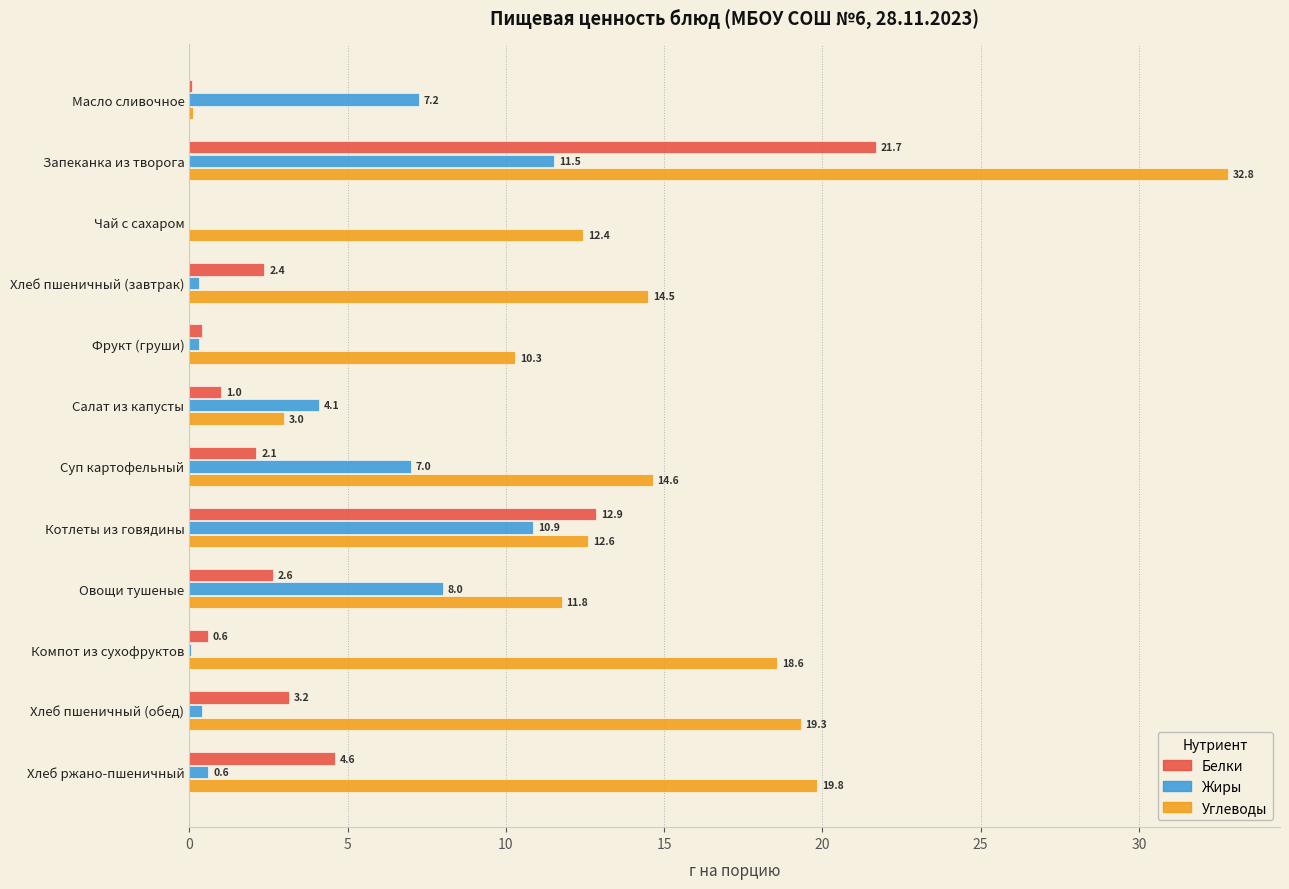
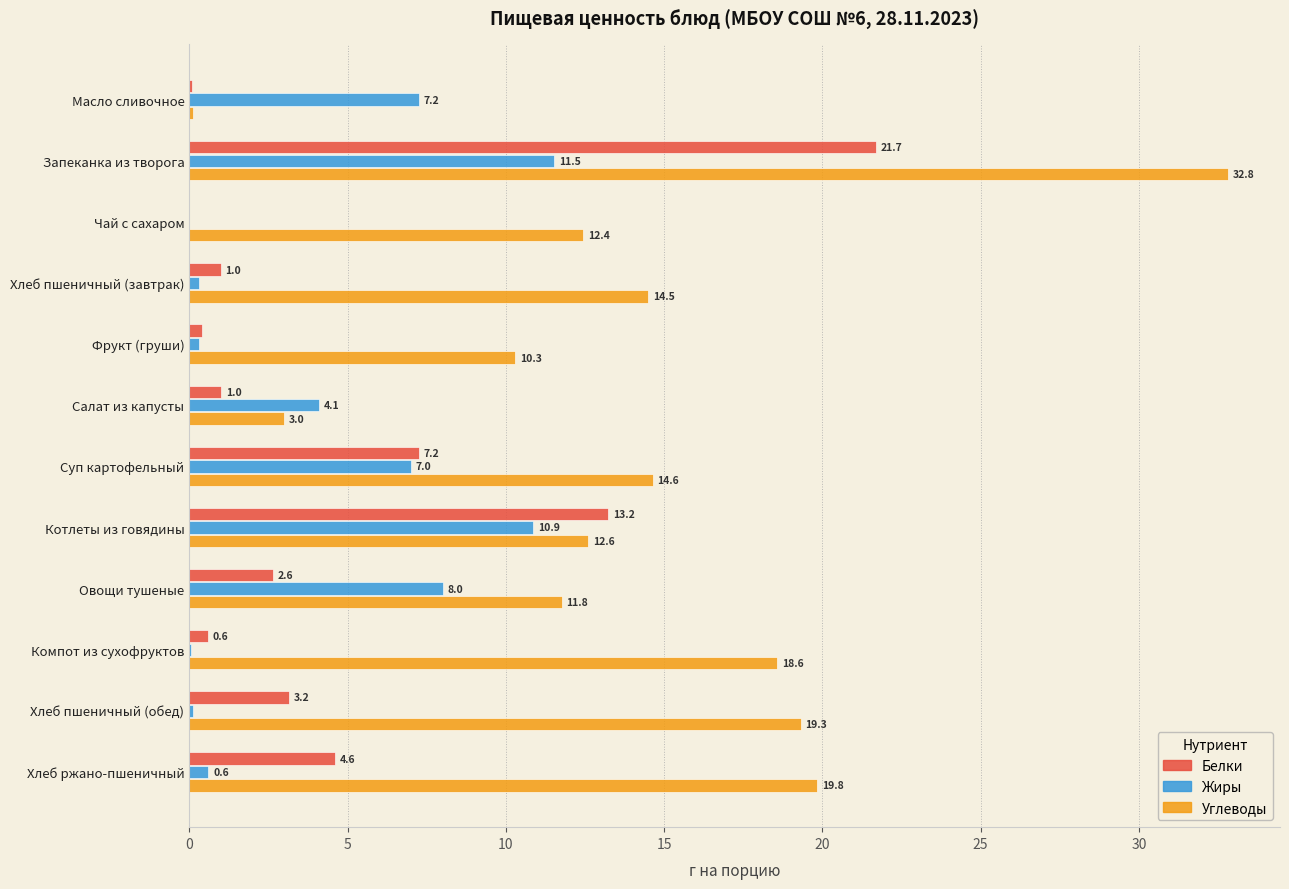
Белки, Хлеб пшеничный (завтрак): 2.4 -> 1.0
Белки, Суп картофельный: 2.1 -> 7.2
Белки, Котлеты из говядины: 12.9 -> 13.2
Жиры, Хлеб пшеничный (обед): 0.4 -> 0.1
